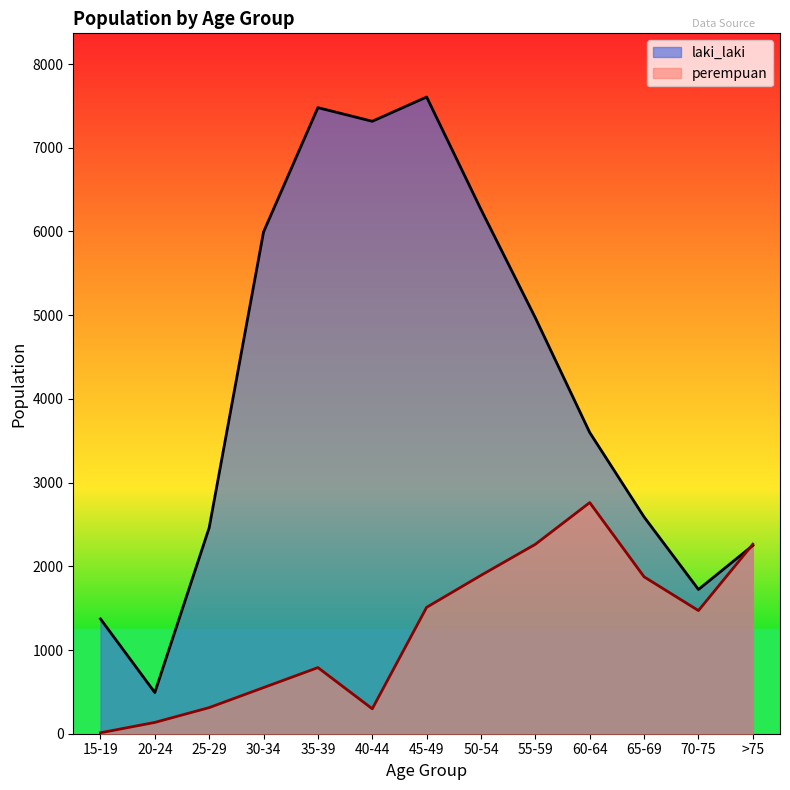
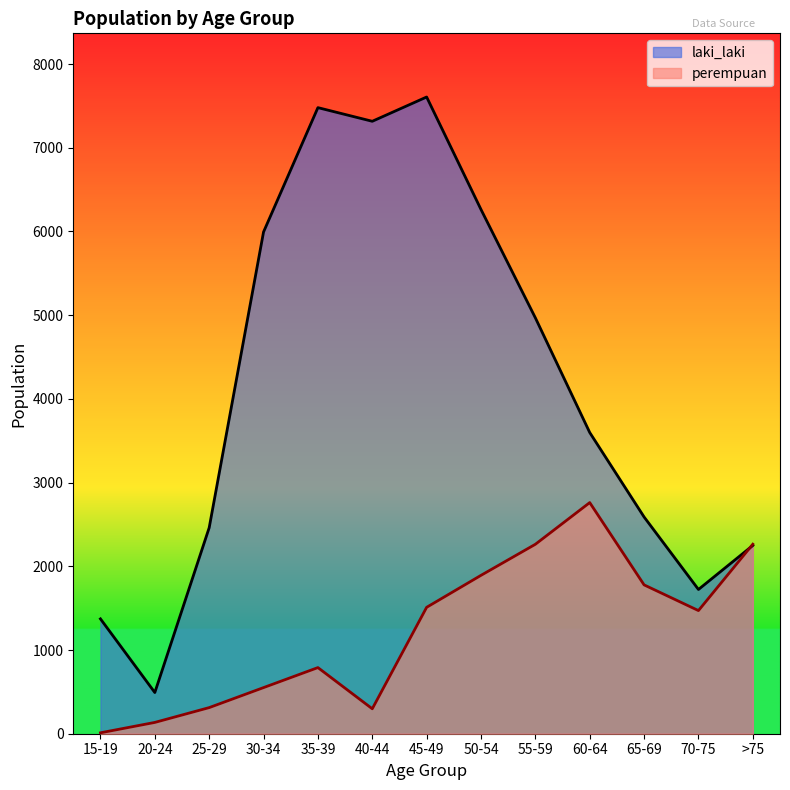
perempuan, 65-69: 1900 -> 1800
